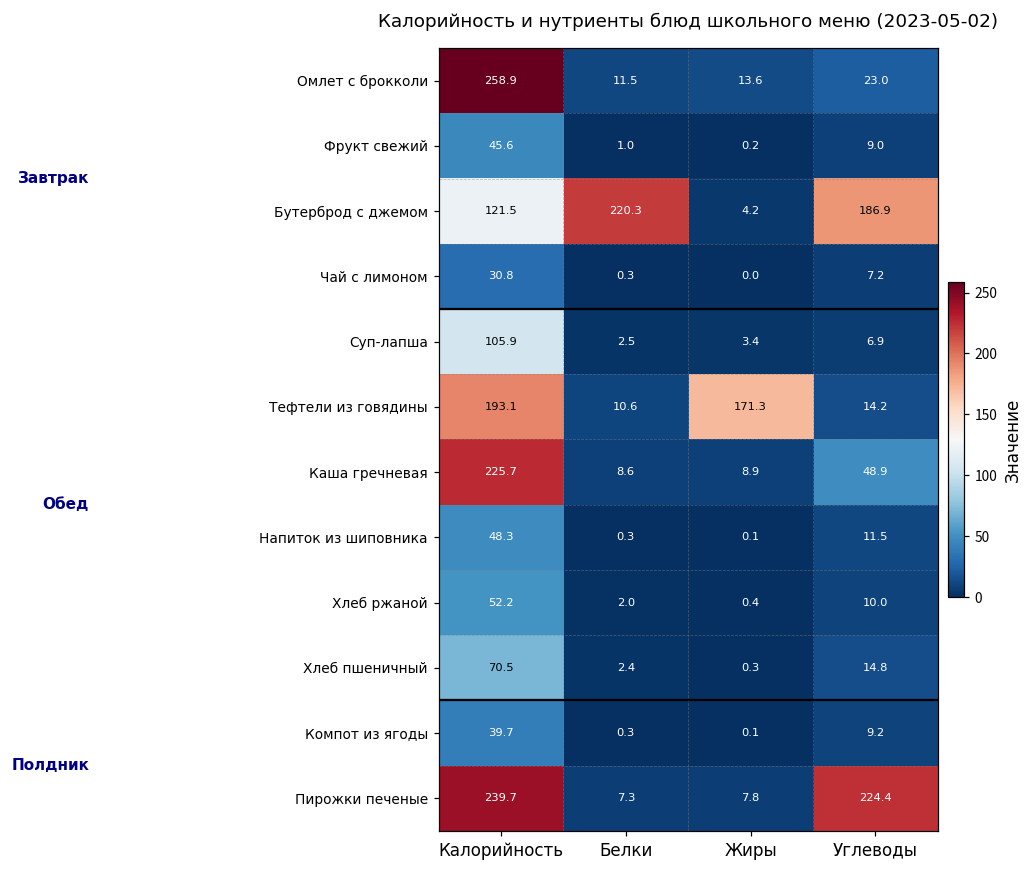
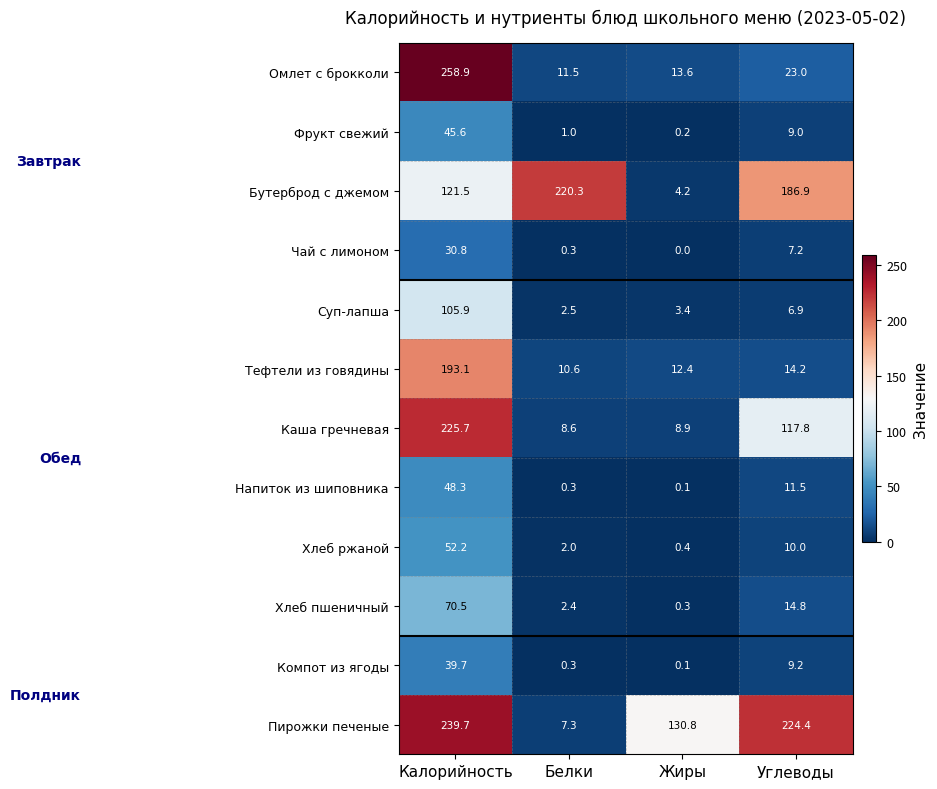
Тефтели из говядины, Жиры: 171.3 -> 12.4
Каша гречневая, Углеводы: 48.9 -> 117.8
Пирожки печеные, Жиры: 7.8 -> 130.8
